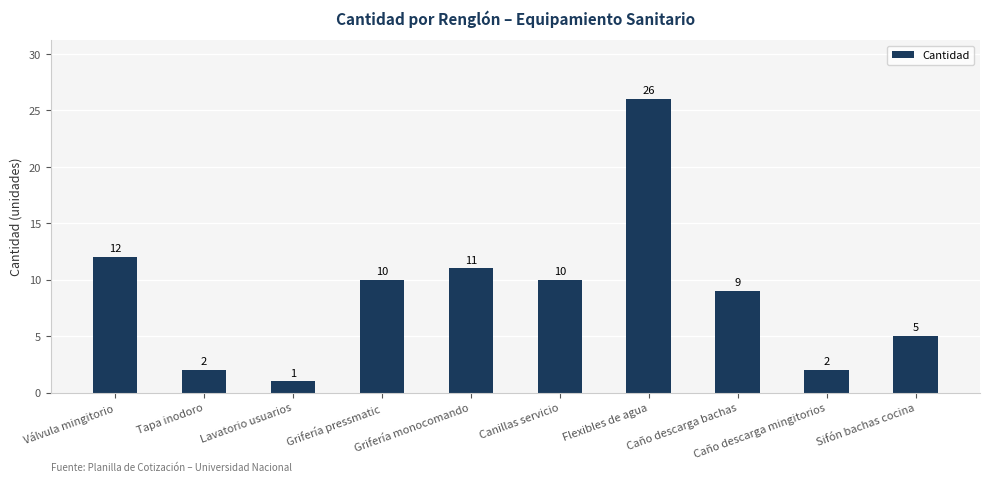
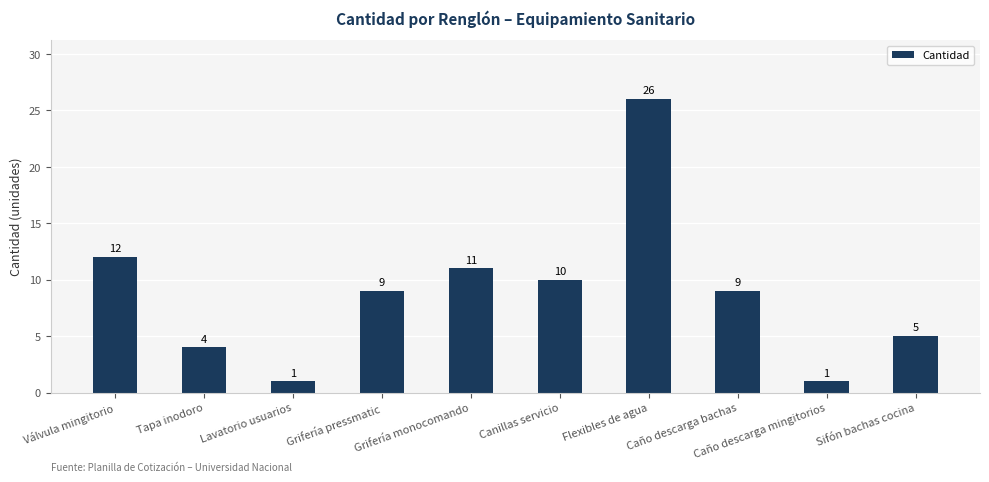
Tapa inodoro: 2 -> 4
Grifería pressmatic: 10 -> 9
Caño descarga mingitorios: 2 -> 1
